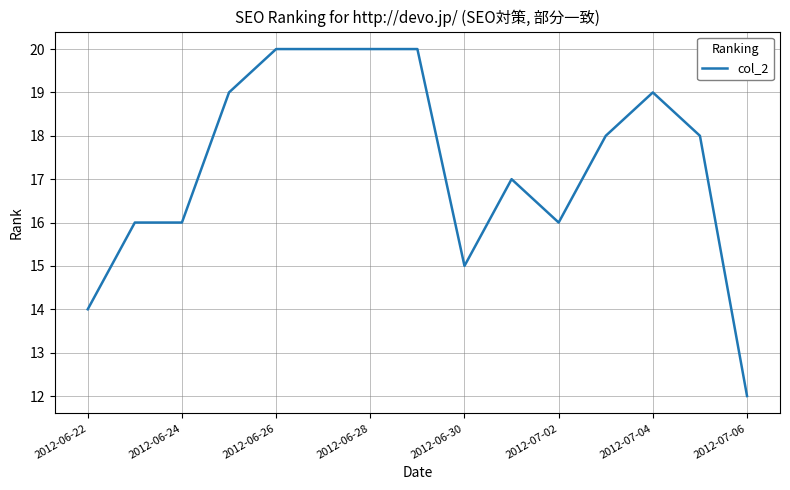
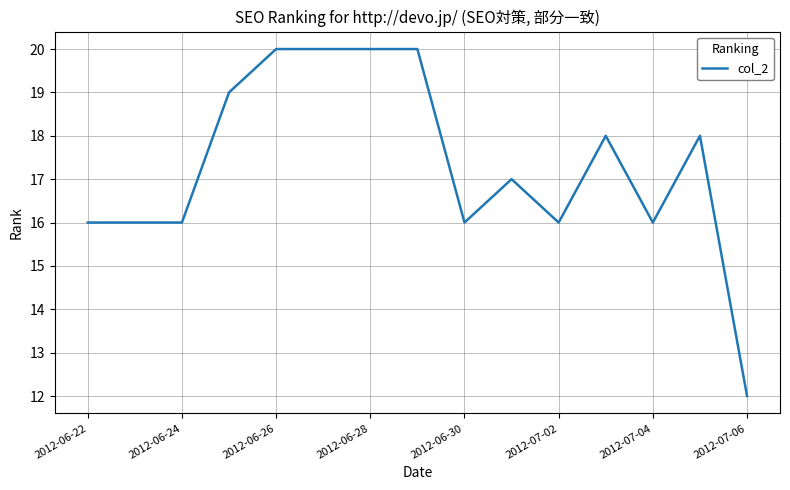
2012-06-22: 14 -> 16
2012-06-30: 15 -> 16
2012-07-04: 19 -> 16
